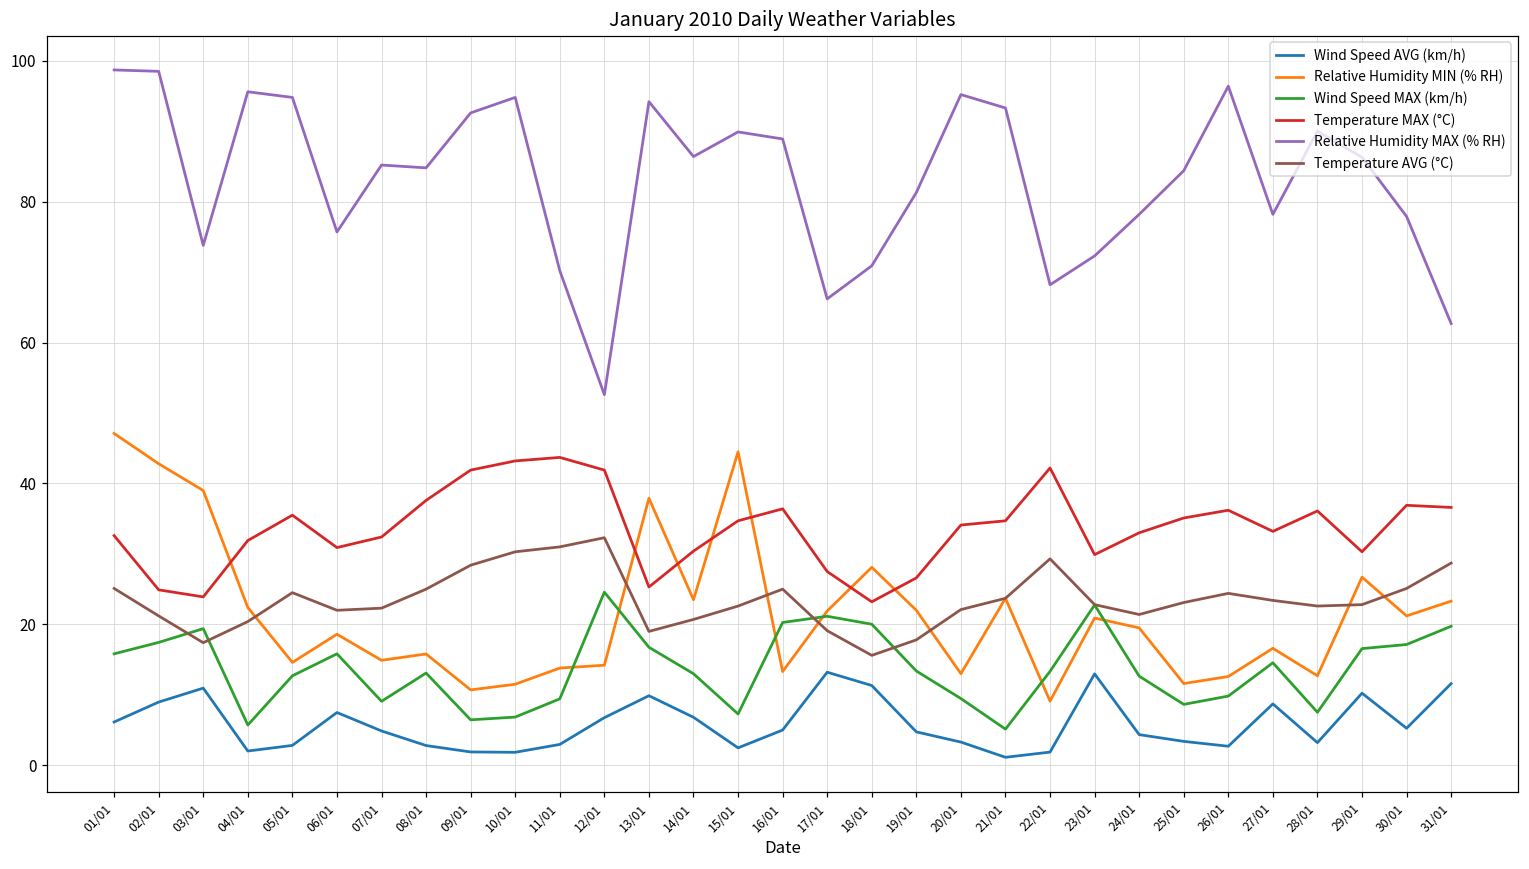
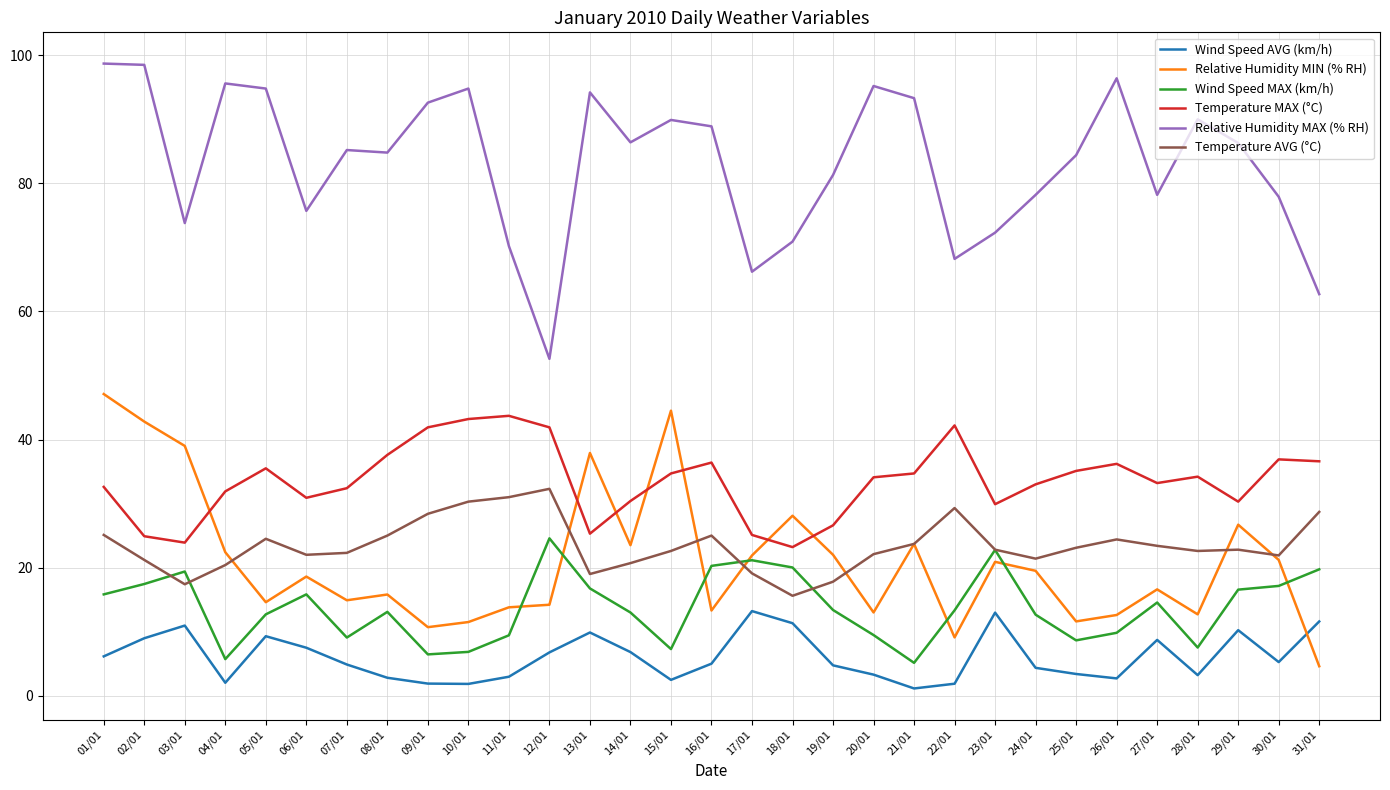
Wind Speed AVG (km/h), 05/01: 3 -> 9
Temperature MAX (°C), 17/01: 28 -> 25
Temperature MAX (°C), 28/01: 36 -> 34
Temperature AVG (°C), 30/01: 25 -> 22
Relative Humidity MIN (% RH), 31/01: 23 -> 5
